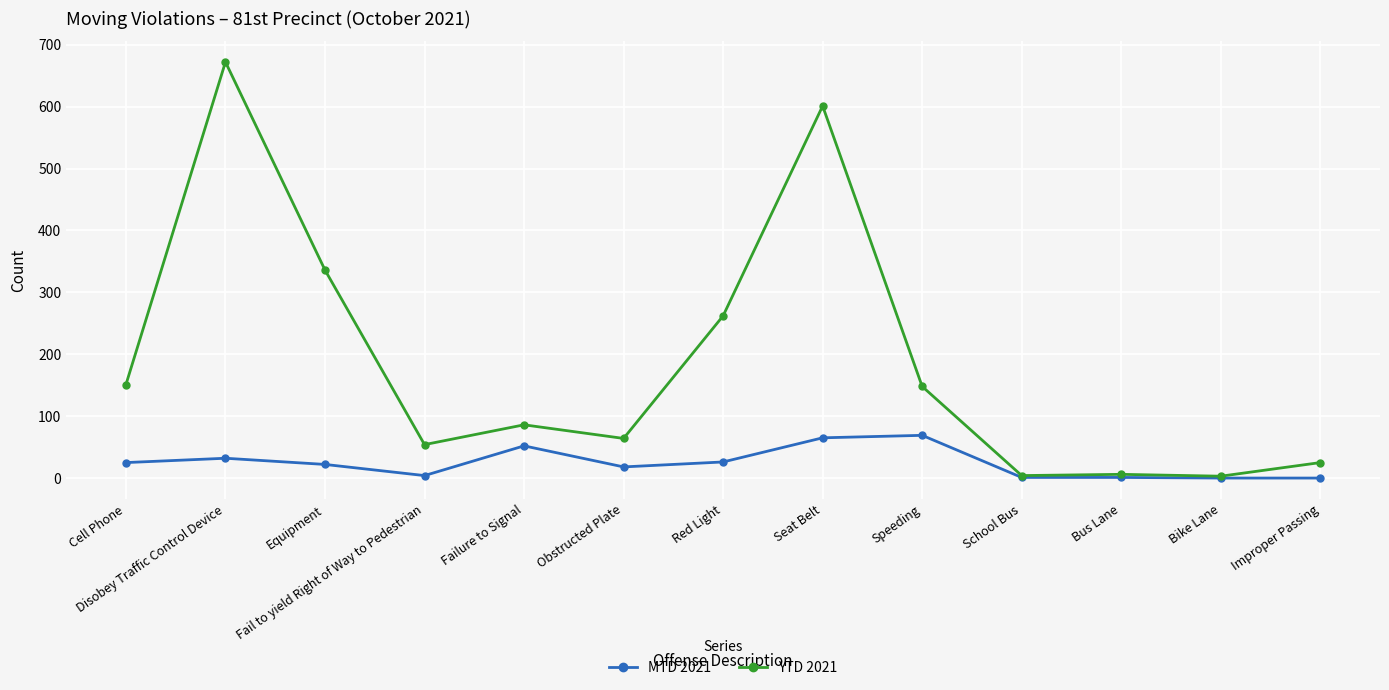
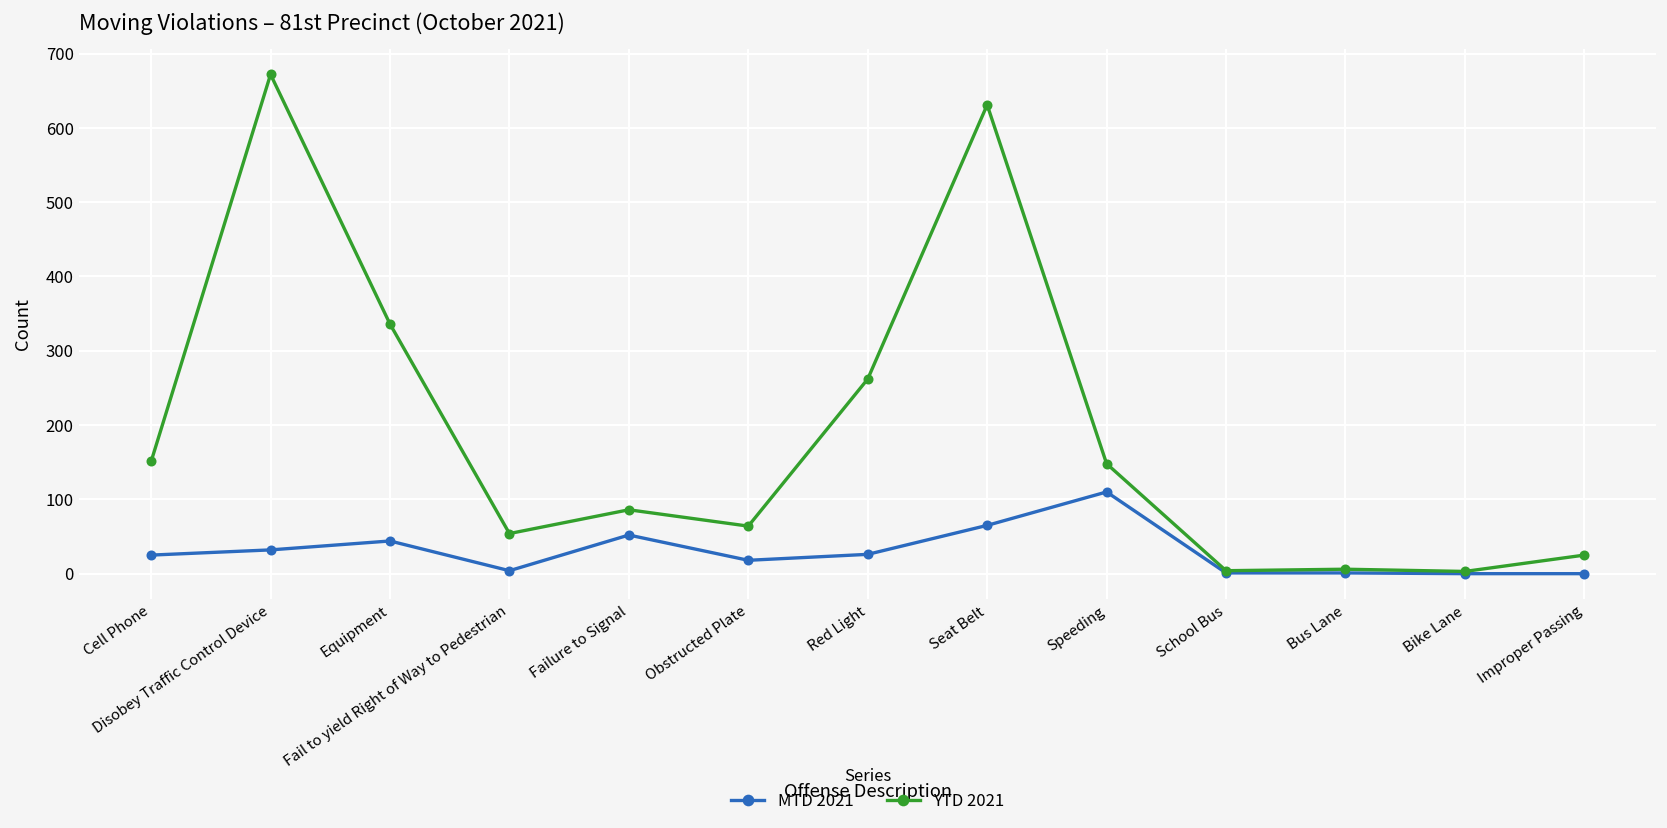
MTD 2021, Equipment: 20 -> 40
YTD 2021, Seat Belt: 600 -> 630
MTD 2021, Speeding: 70 -> 110
